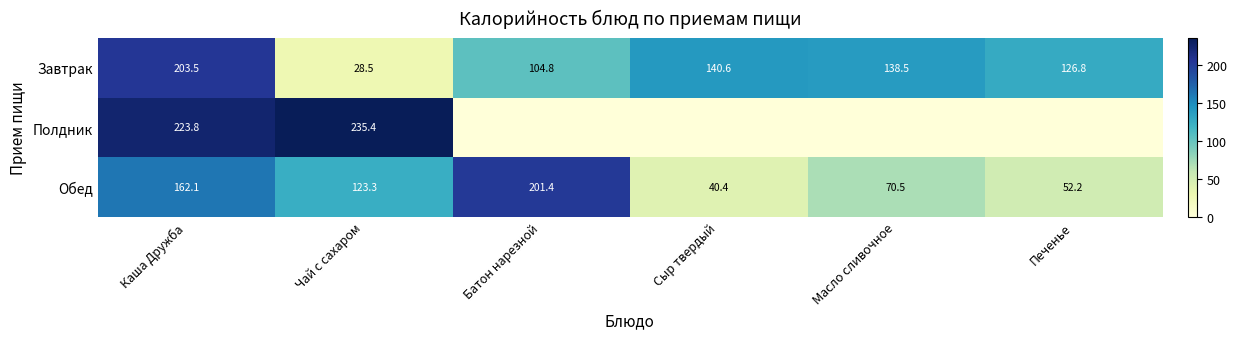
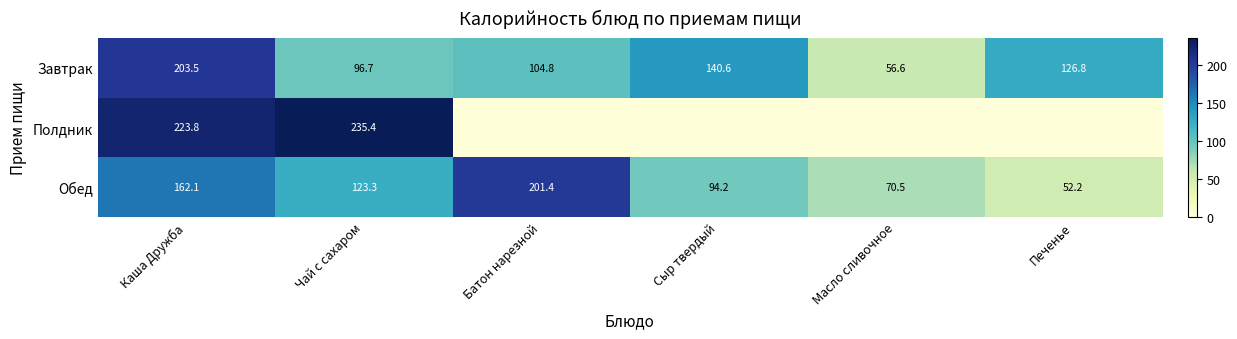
Завтрак, Чай с сахаром: 28.5 -> 96.7
Завтрак, Масло сливочное: 138.5 -> 56.6
Обед, Сыр твердый: 40.4 -> 94.2
